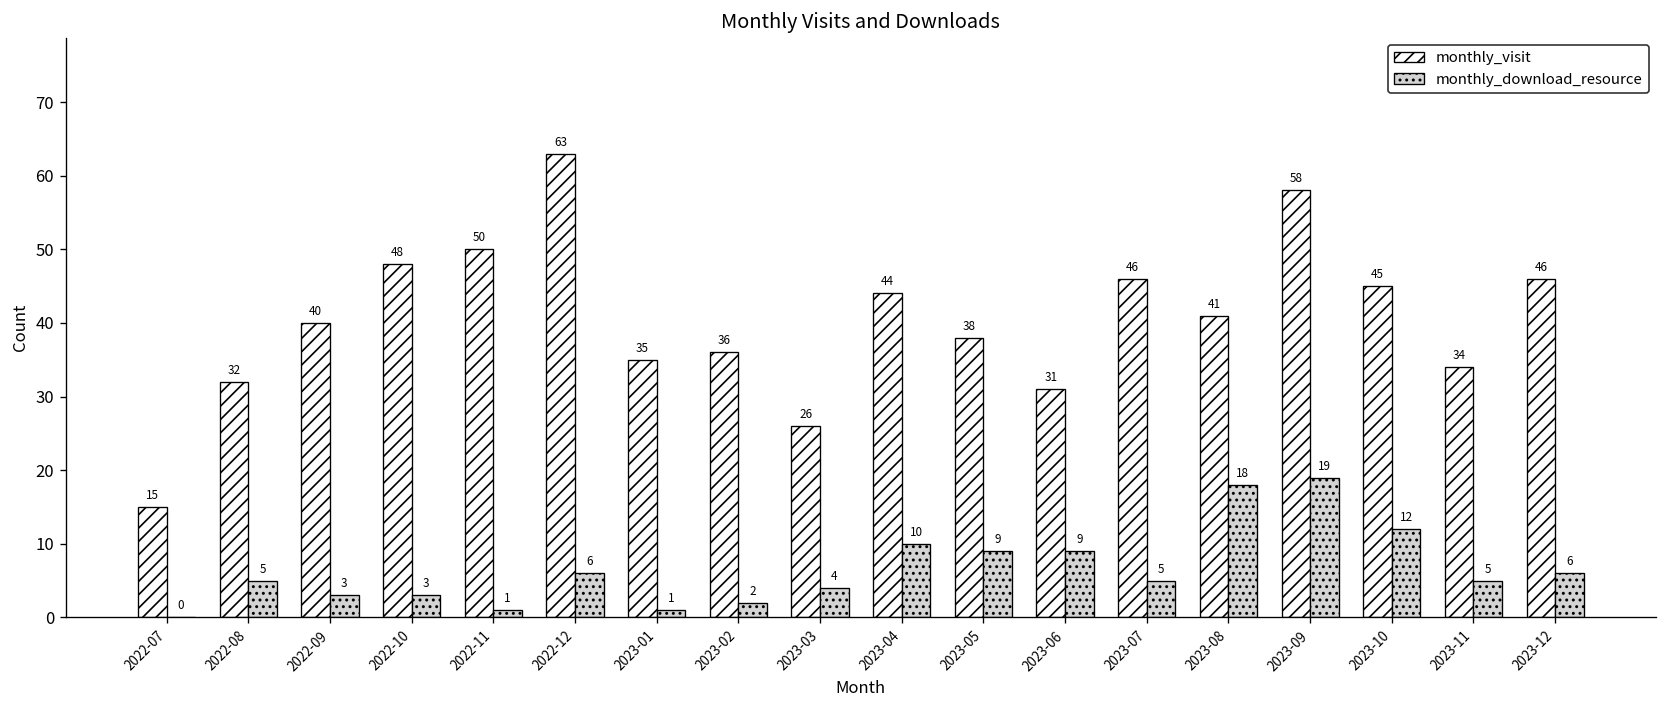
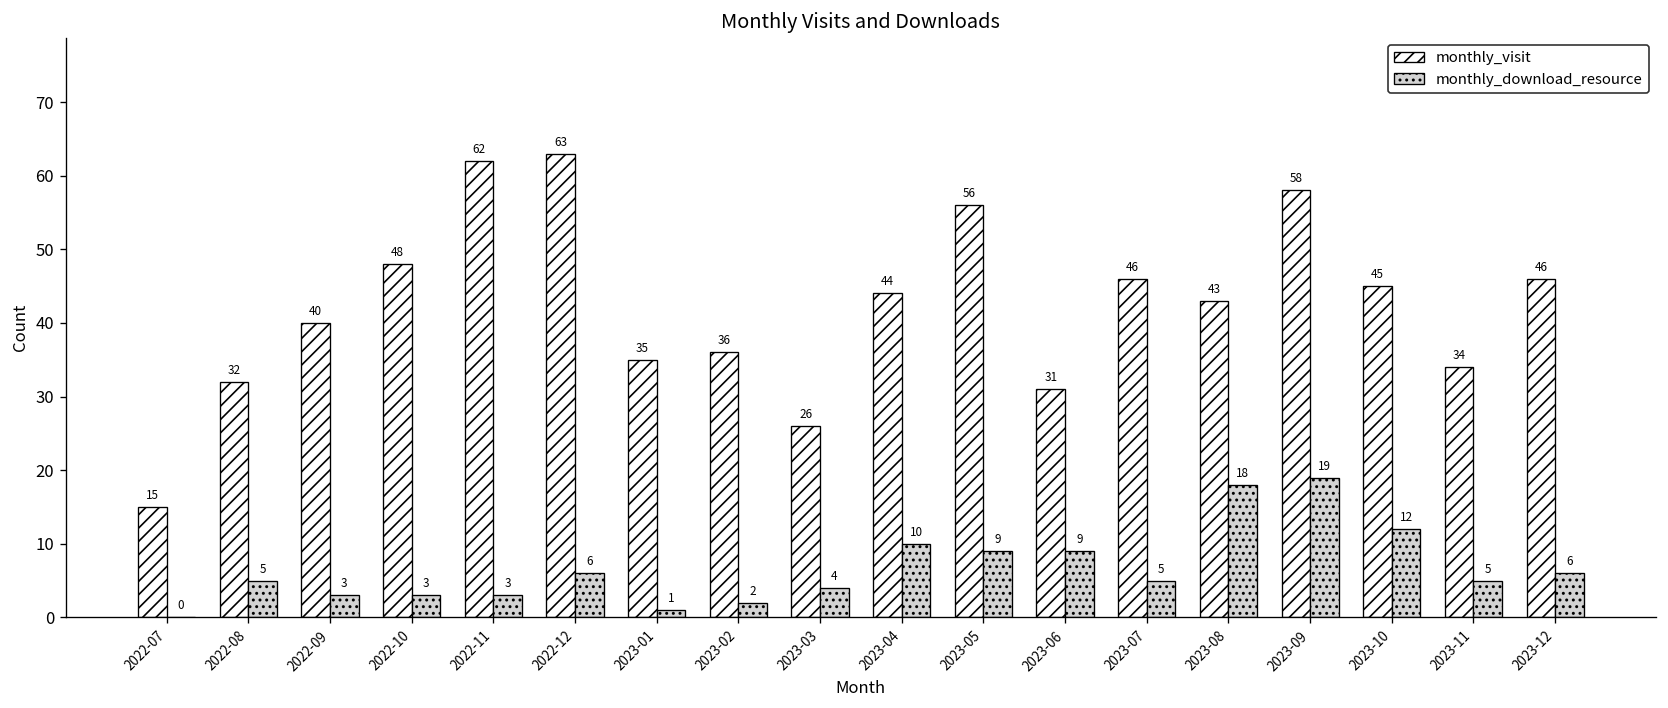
monthly_visit, 2022-11: 50 -> 62
monthly_download_resource, 2022-11: 1 -> 3
monthly_visit, 2023-05: 38 -> 56
monthly_visit, 2023-08: 41 -> 43
